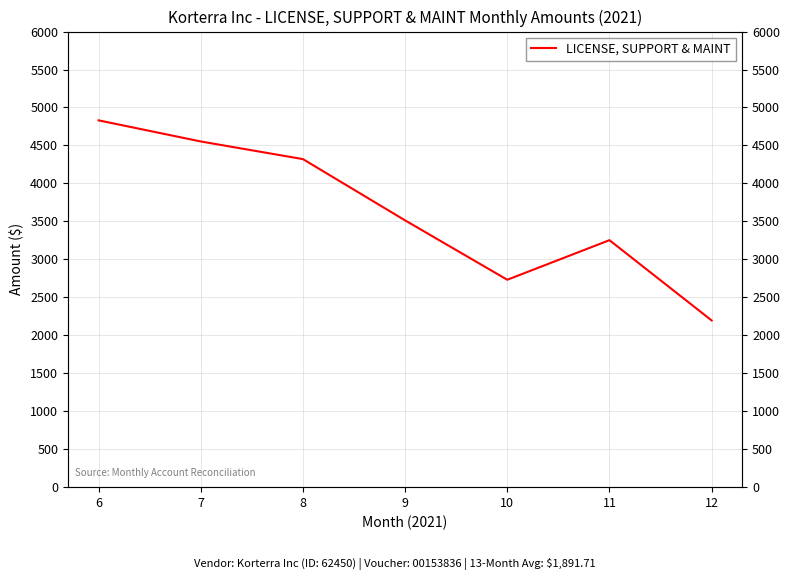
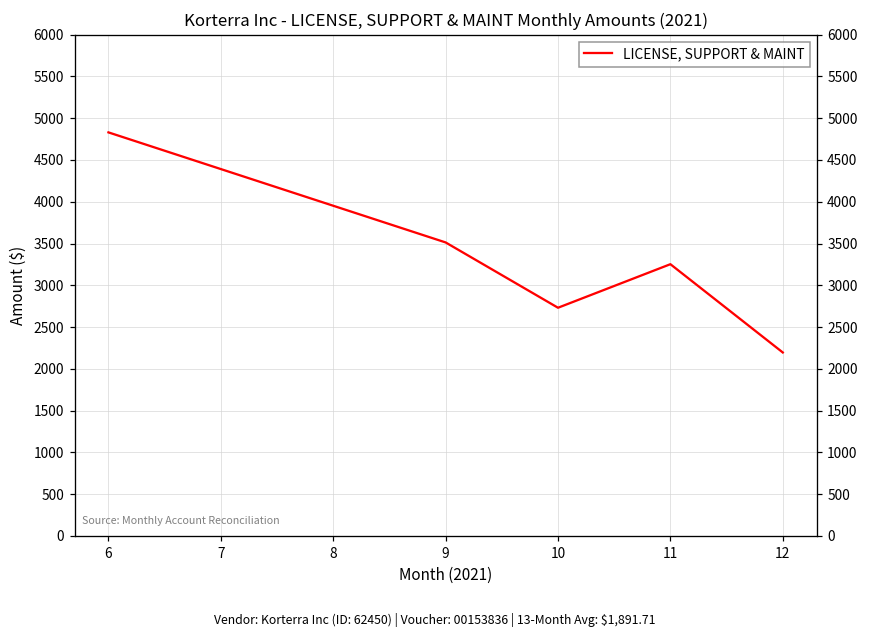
7: 4600 -> 4400
8: 4300 -> 4000
